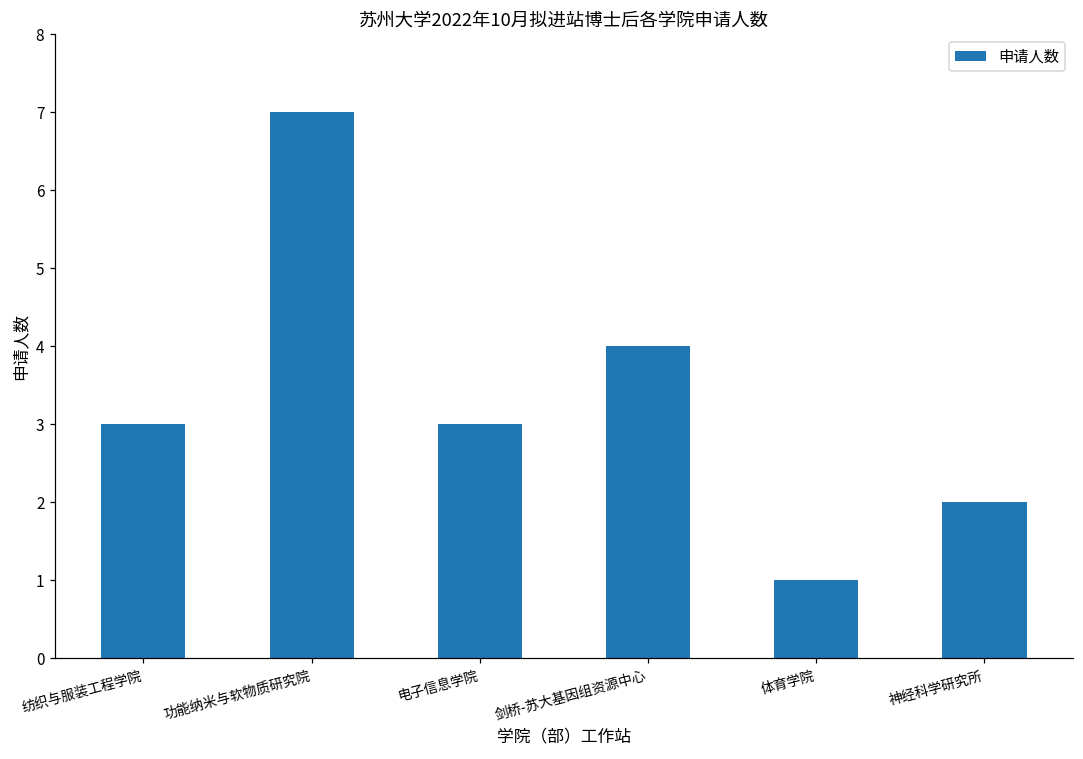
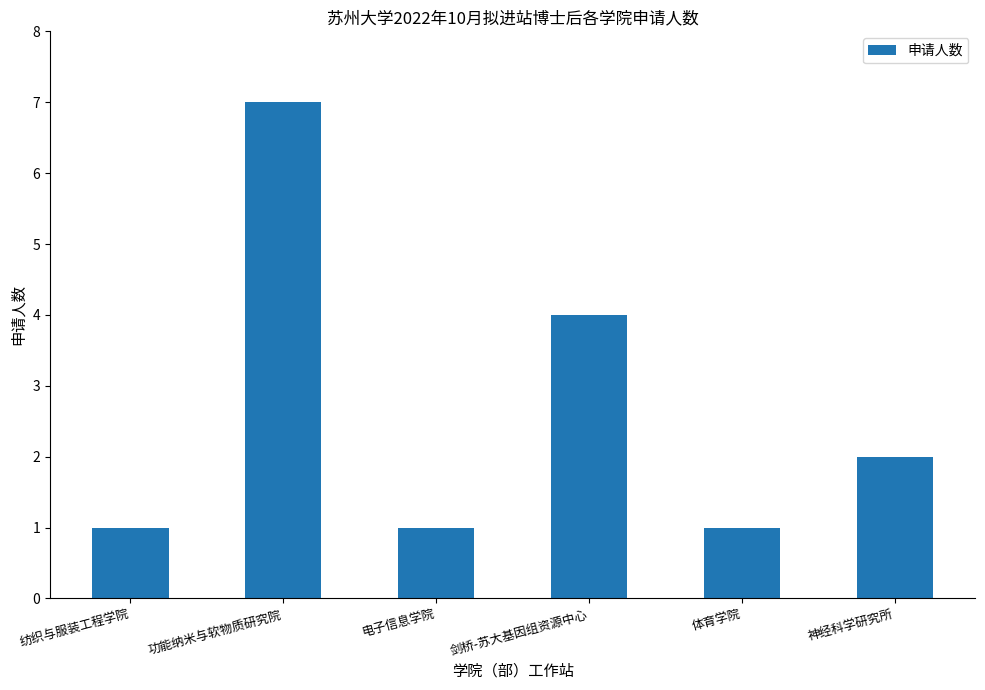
纺织与服装工程学院: 3 -> 1
电子信息学院: 3 -> 1
